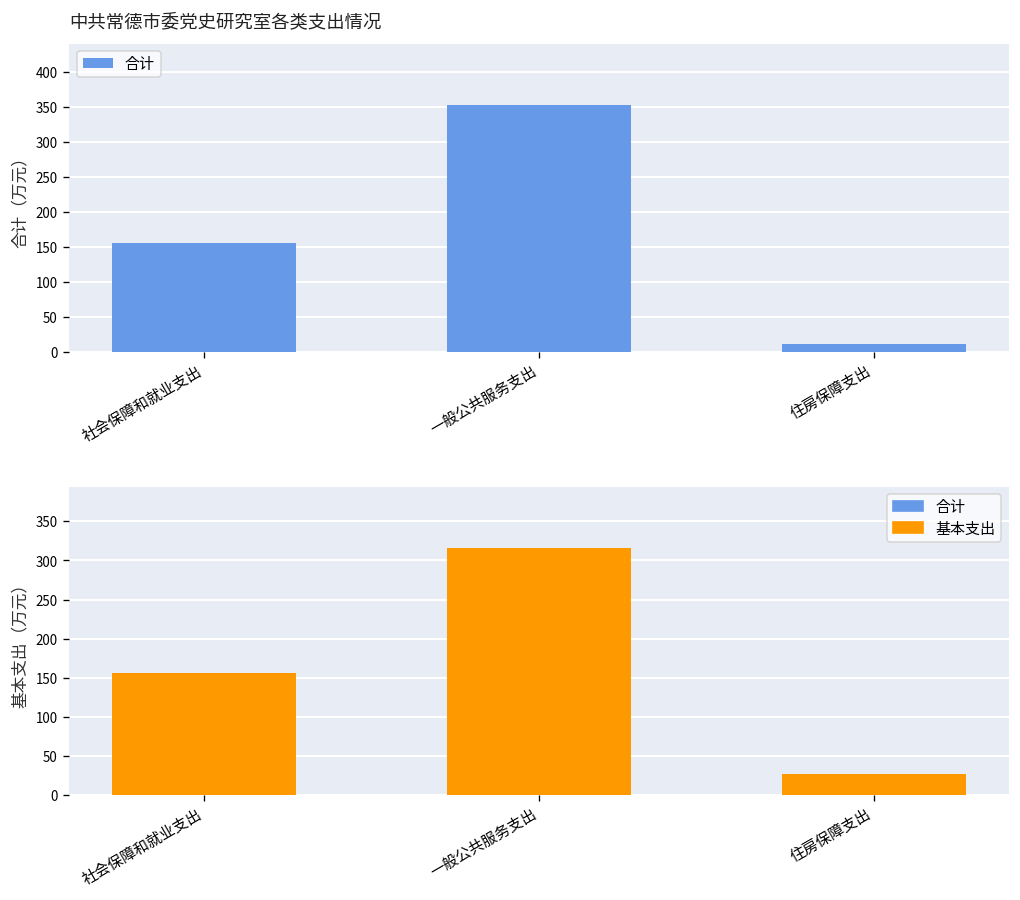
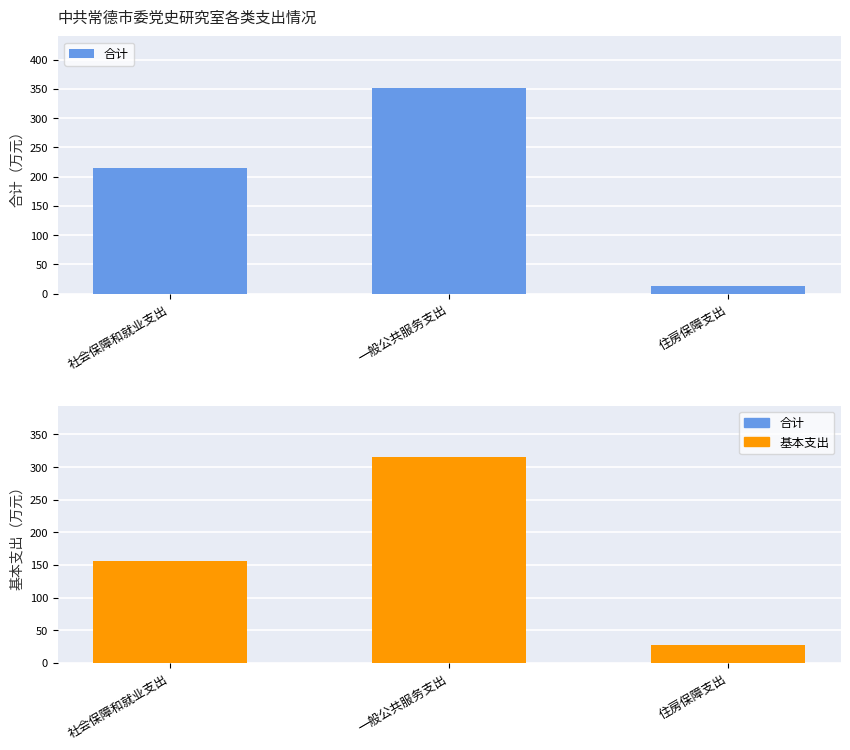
中共常德市委党史研究室各类支出情况, 社会保障和就业支出: 160 -> 210
